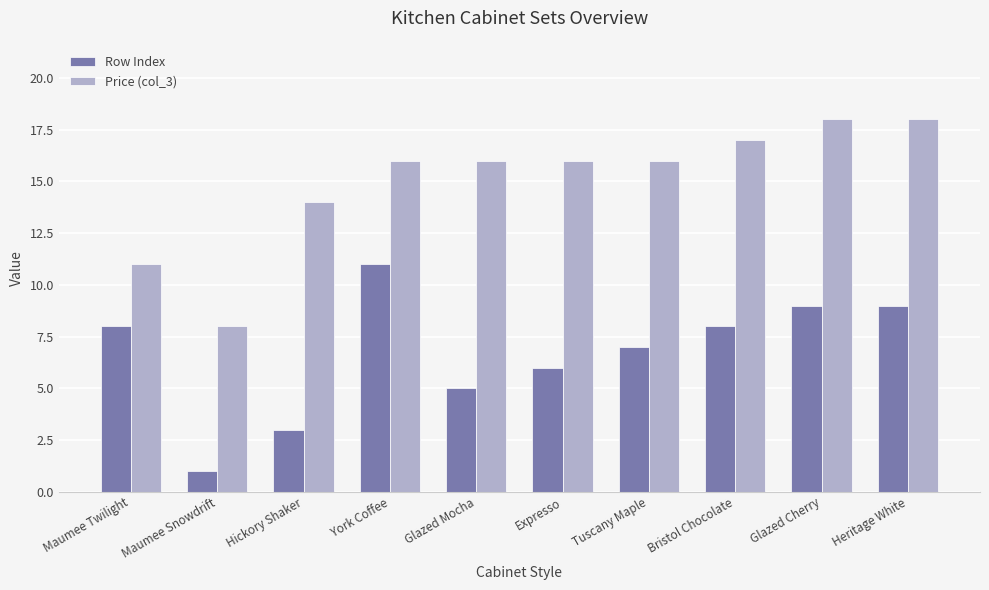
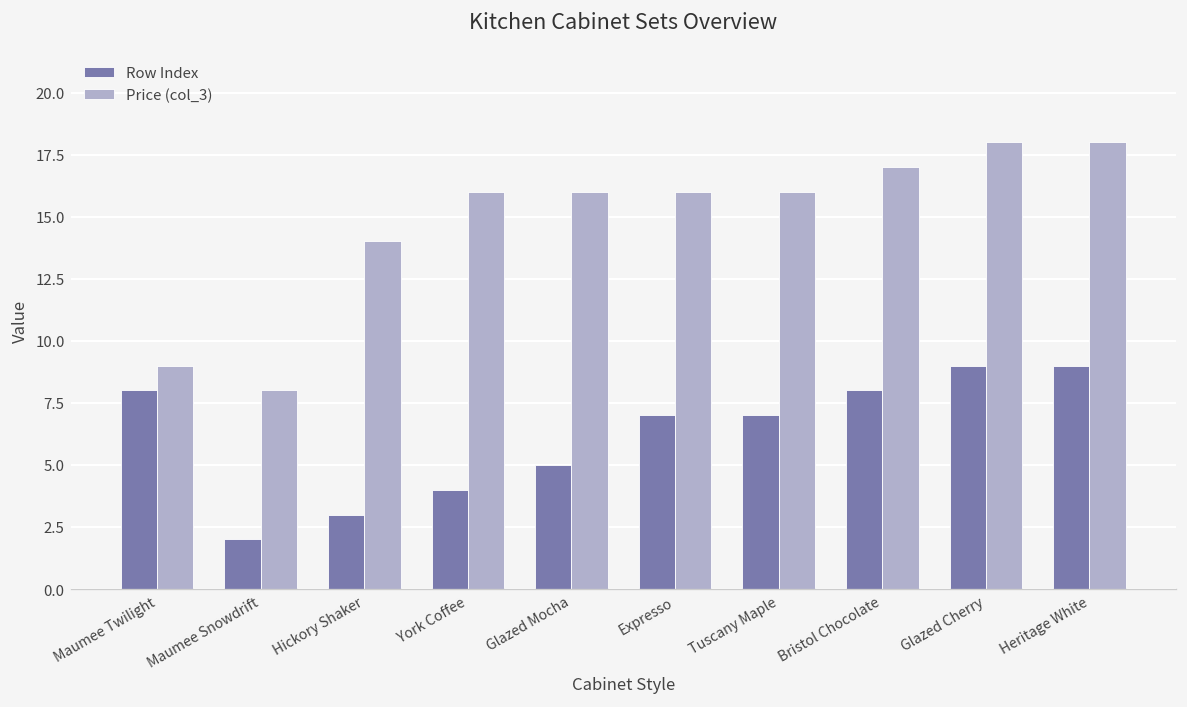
Price (col_3), Maumee Twilight: 11 -> 9
Row Index, Maumee Snowdrift: 1 -> 2
Row Index, York Coffee: 11 -> 4
Row Index, Expresso: 6 -> 7
